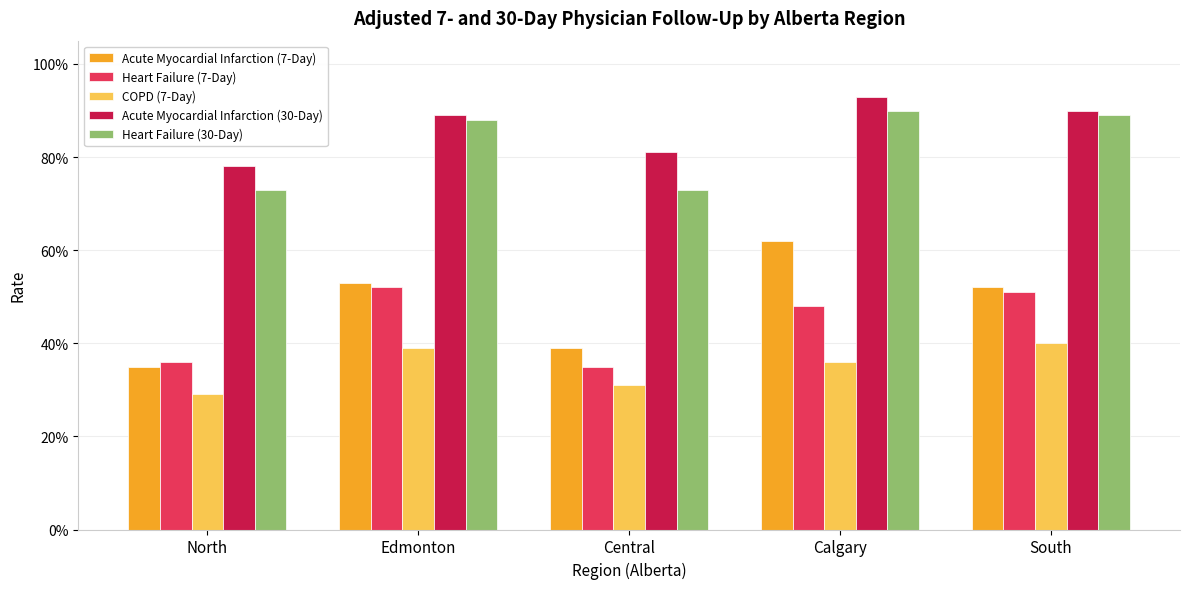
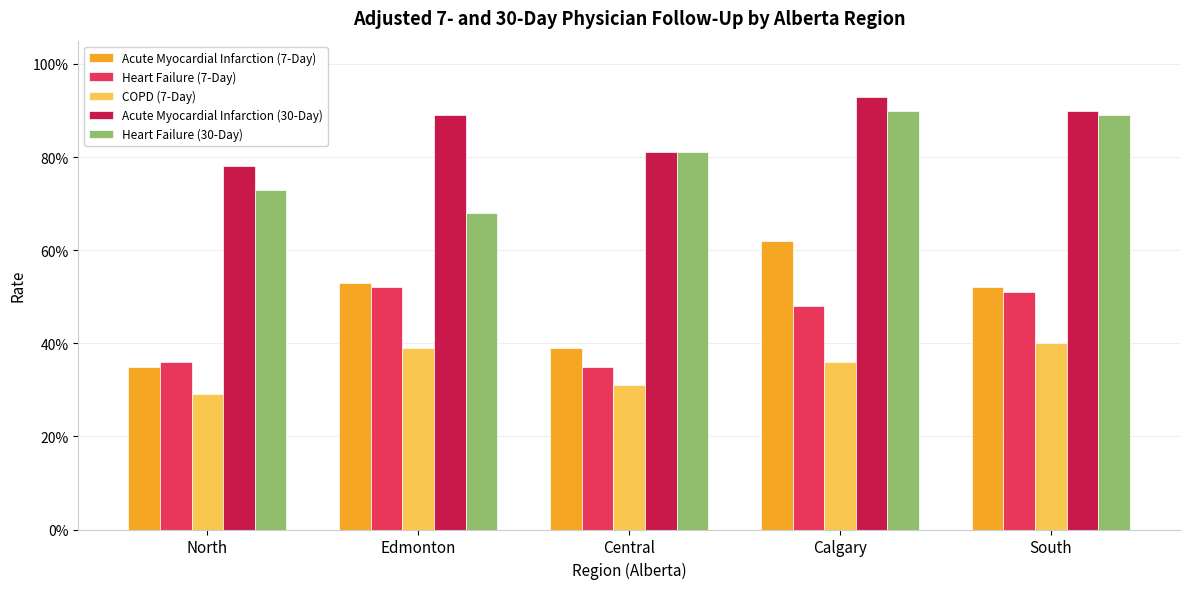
Heart Failure (30-Day), Edmonton: 88% -> 68%
Heart Failure (30-Day), Central: 73% -> 81%
